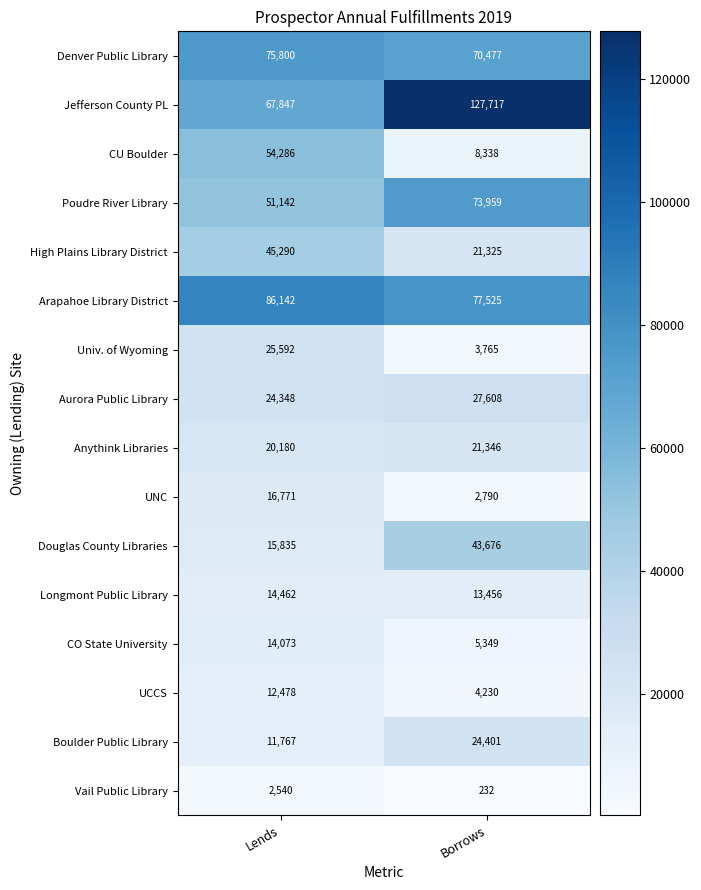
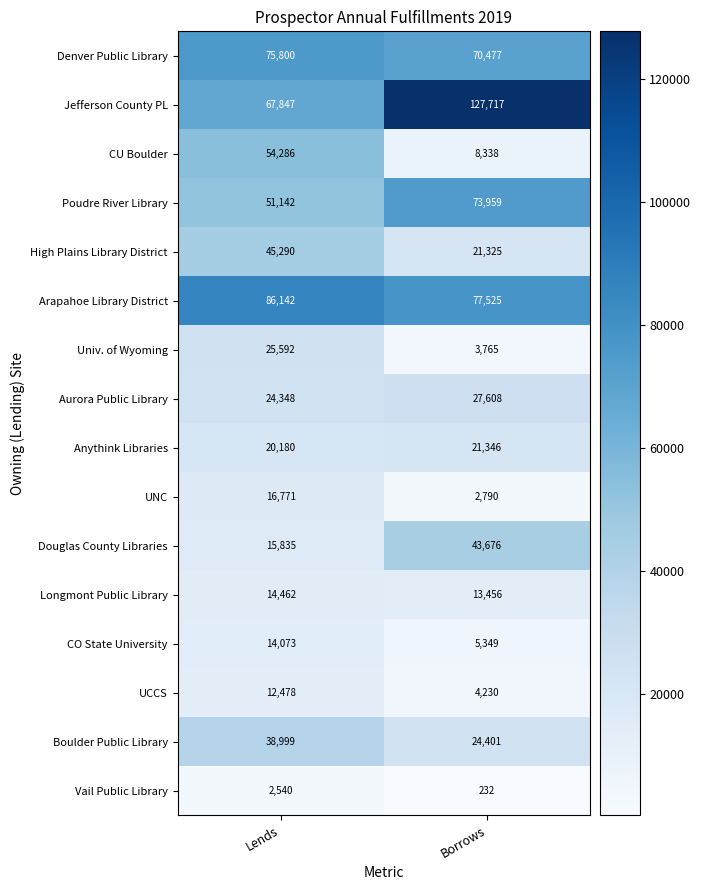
Boulder Public Library, Lends: 11,767 -> 38,999
